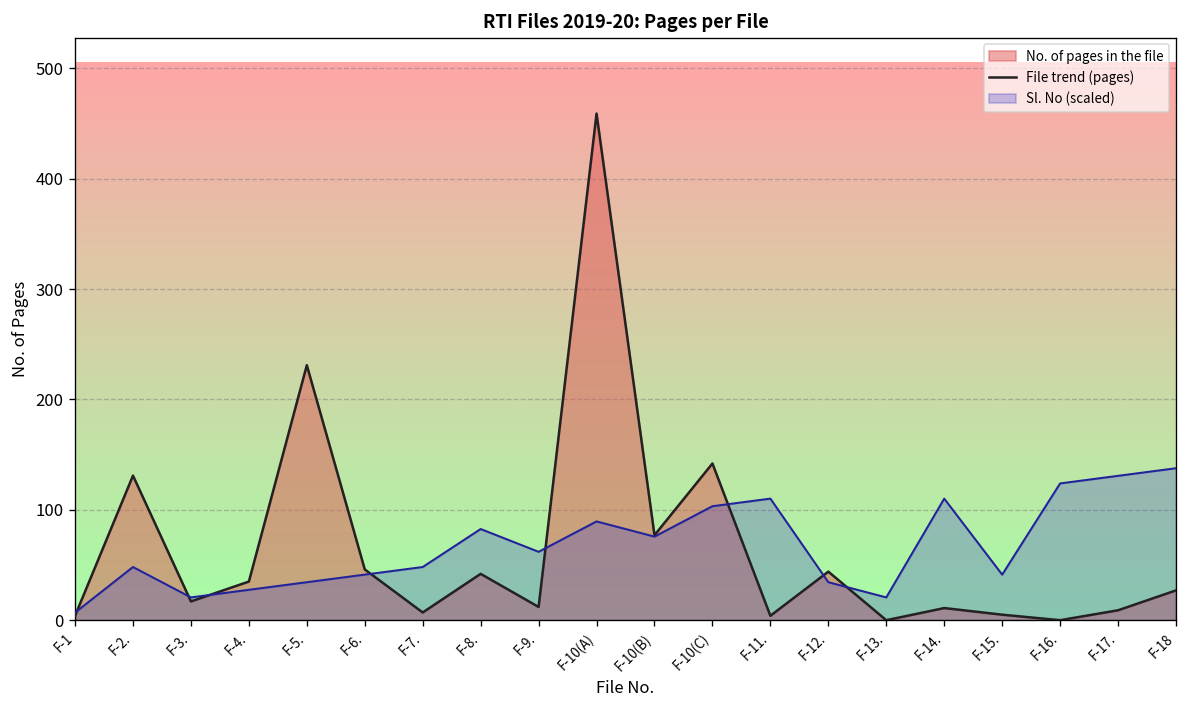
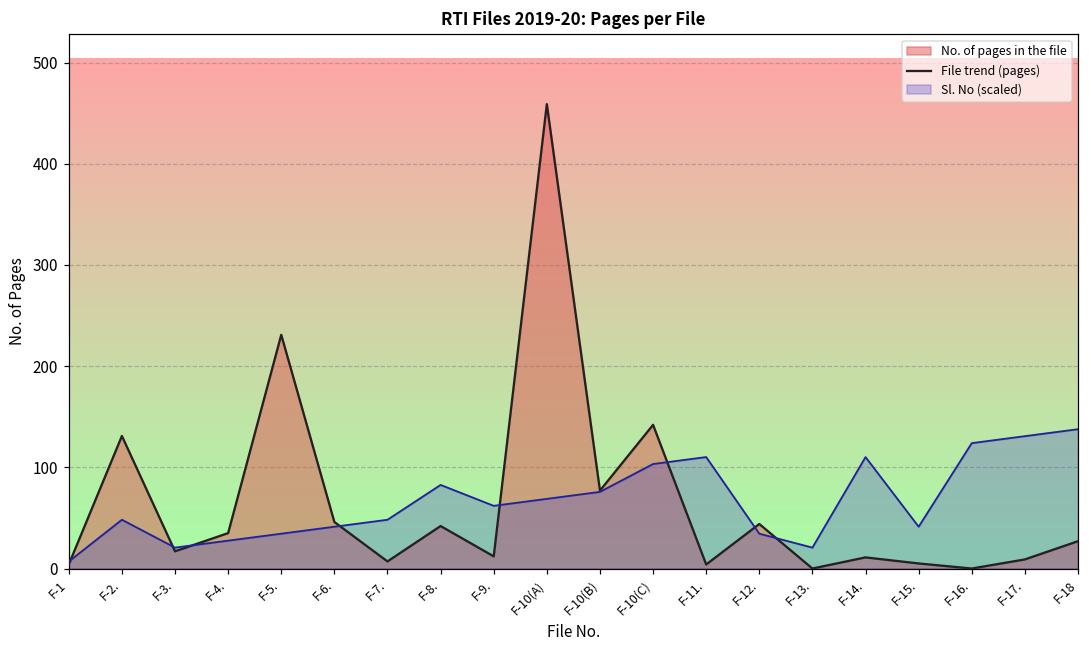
Sl. No (scaled), F-10(A): 90 -> 70
